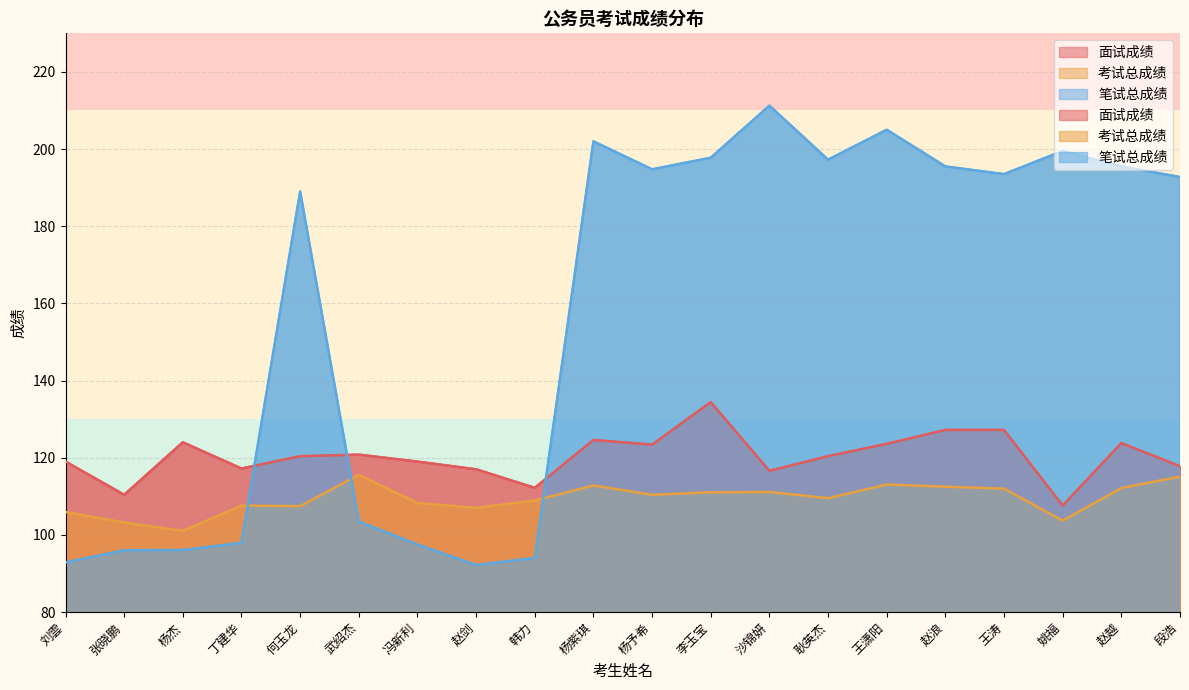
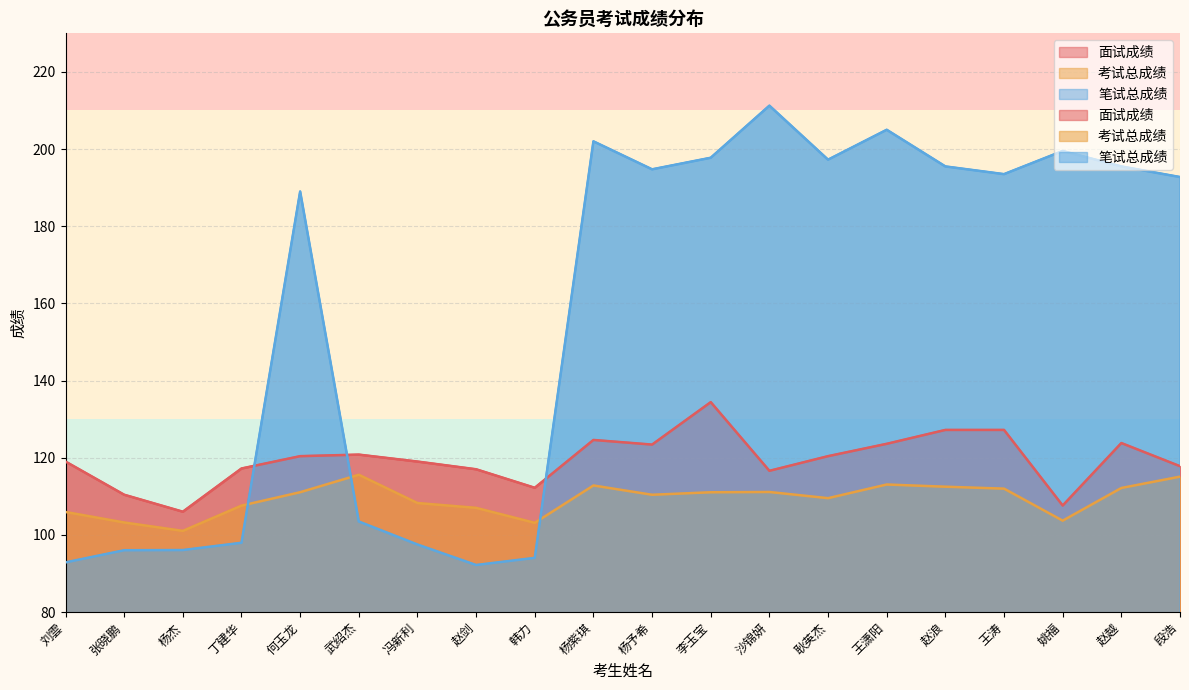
面试成绩, 杨杰: 124 -> 106
考试总成绩, 何玉龙: 107 -> 111
考试总成绩, 韩力: 109 -> 103
